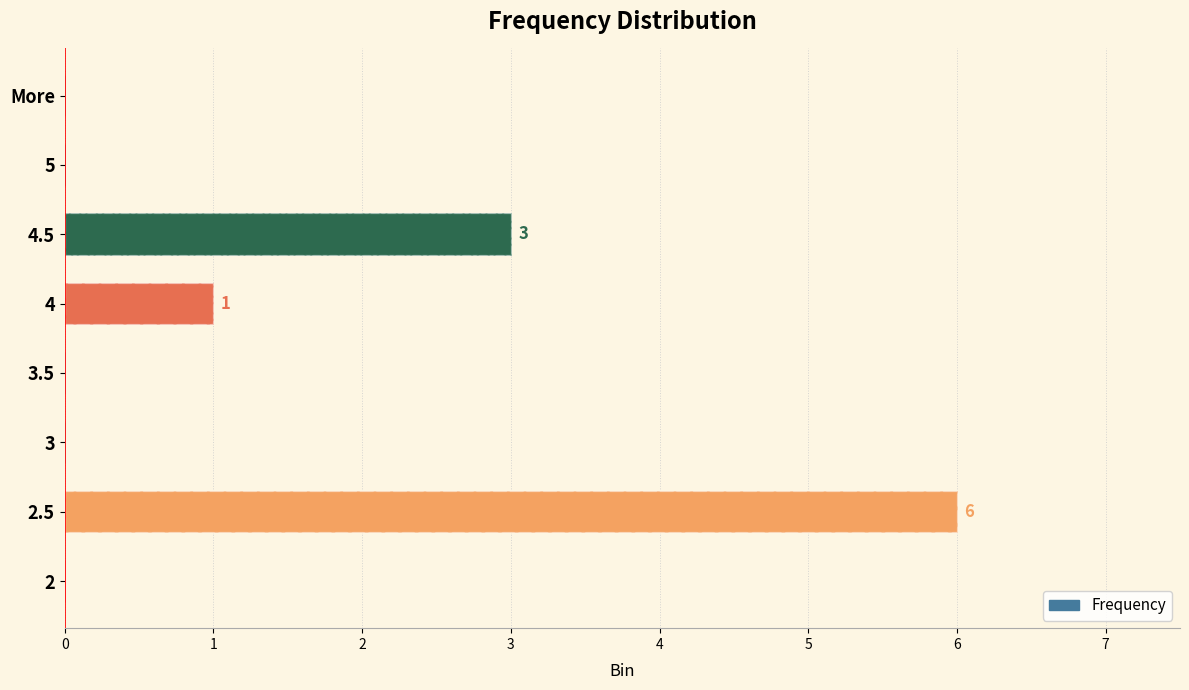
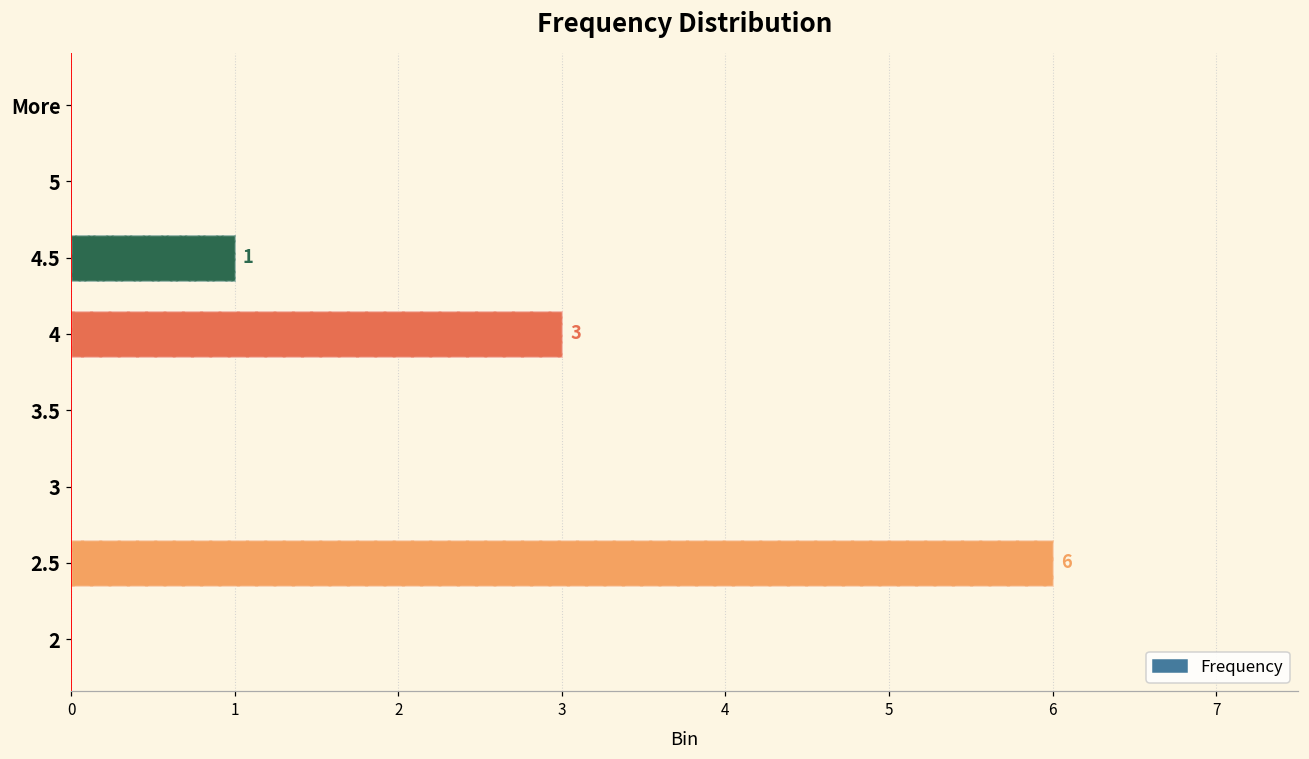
4.5: 3 -> 1
4: 1 -> 3
